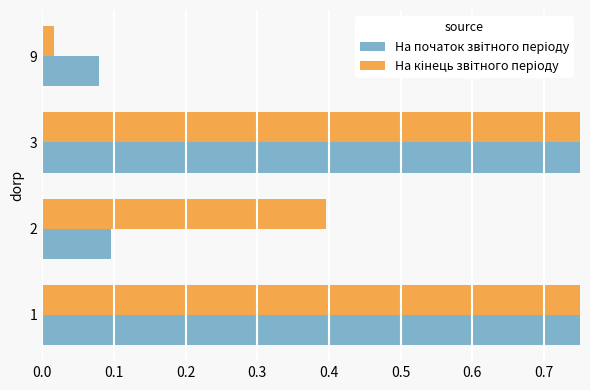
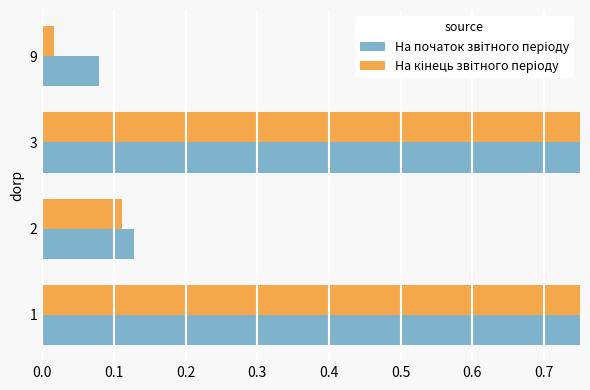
На кінець звітного періоду, 2: 0.40 -> 0.11
На початок звітного періоду, 2: 0.10 -> 0.13
